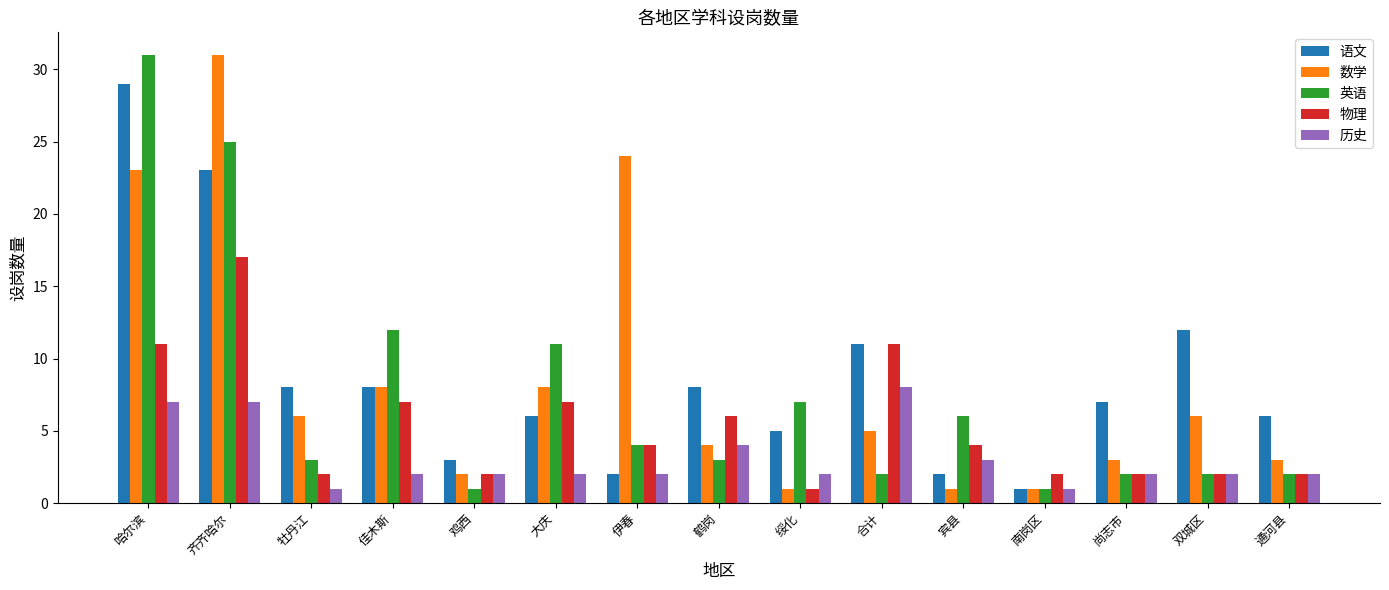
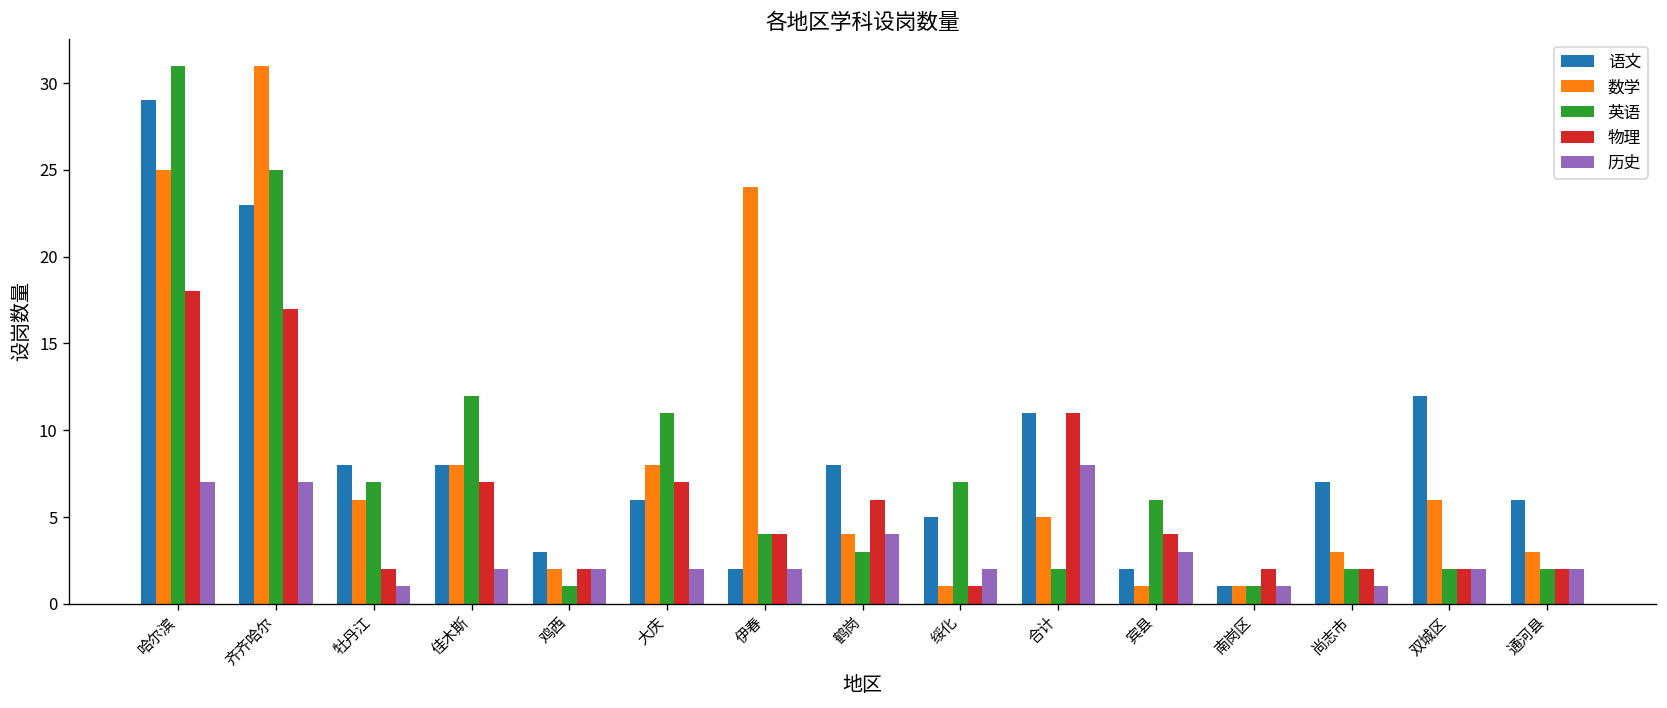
数学, 哈尔滨: 23 -> 25
物理, 哈尔滨: 11 -> 18
英语, 牡丹江: 3 -> 7
历史, 尚志市: 2 -> 1
